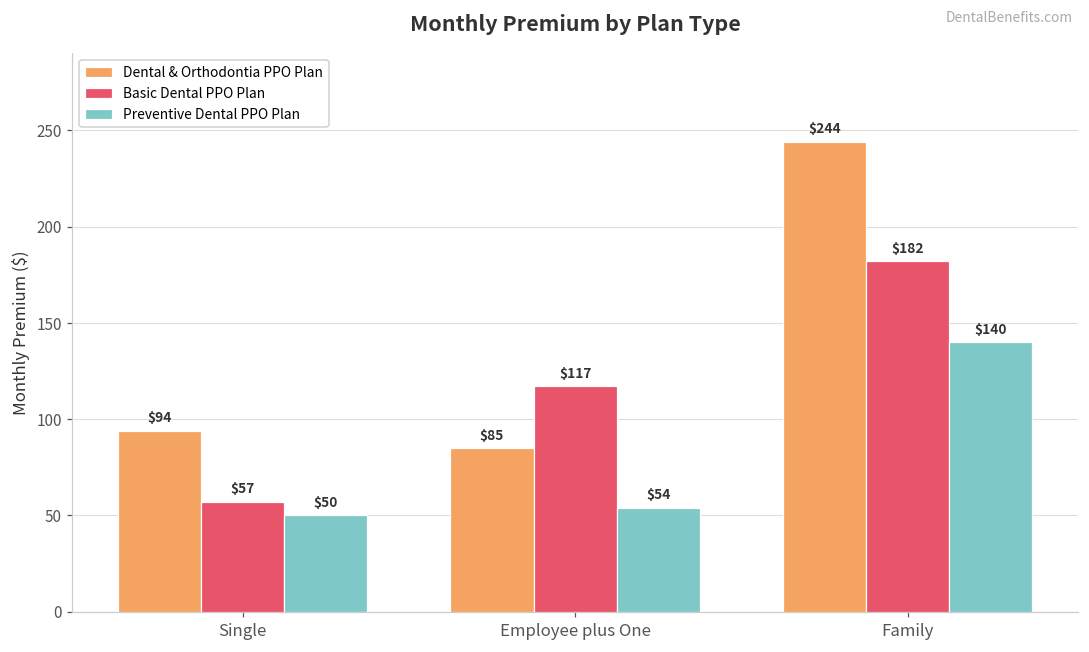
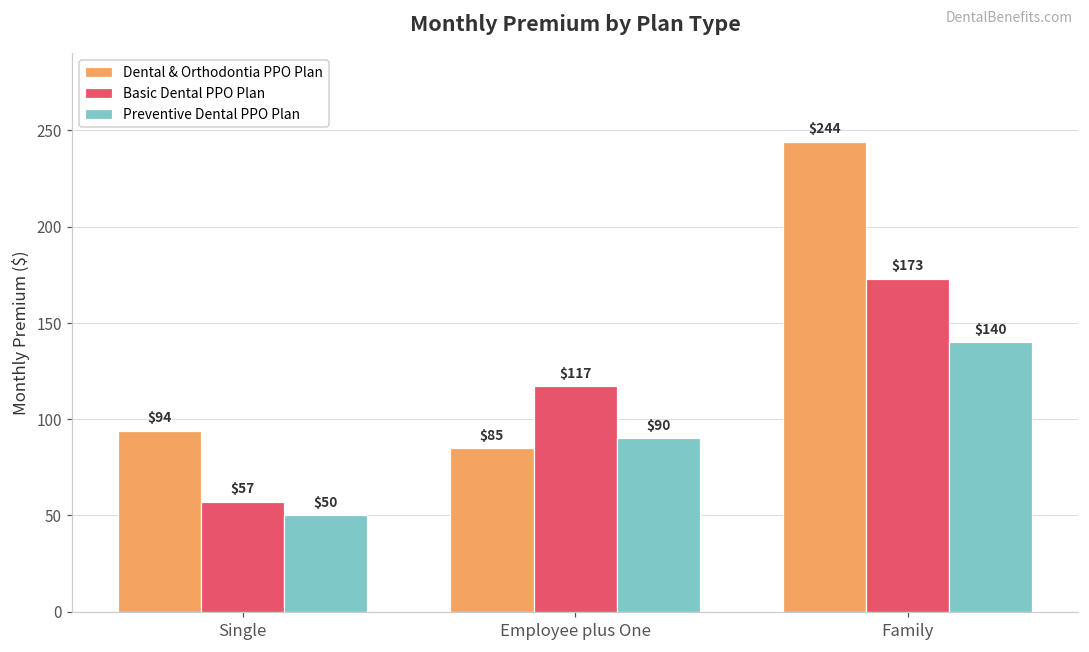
Preventive Dental PPO Plan, Employee plus One: $54 -> $90
Basic Dental PPO Plan, Family: $182 -> $173
